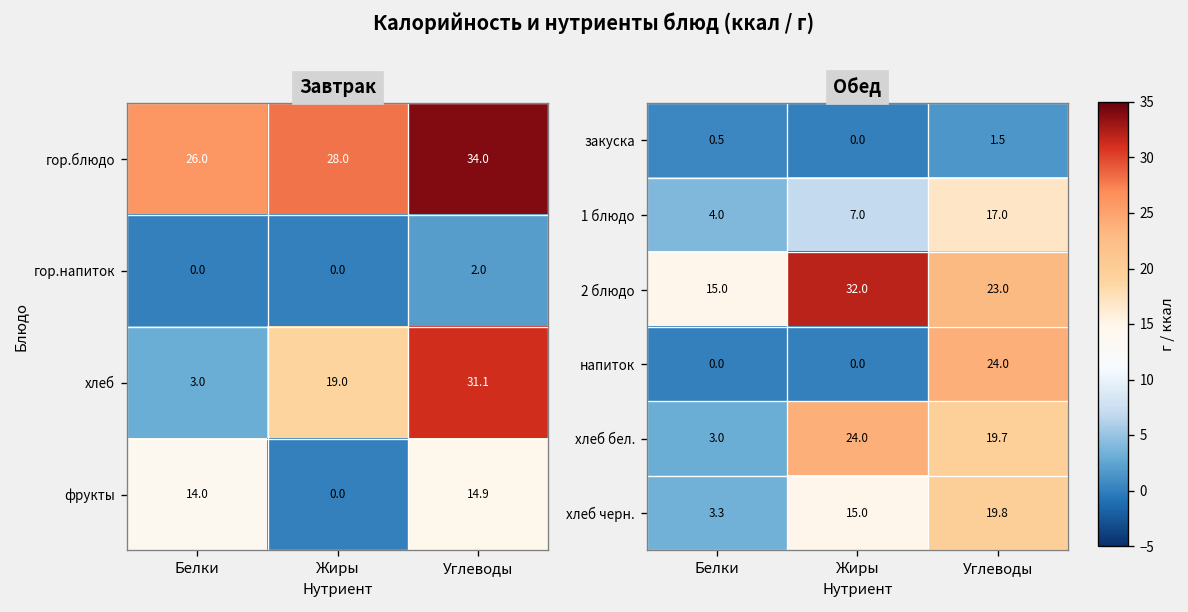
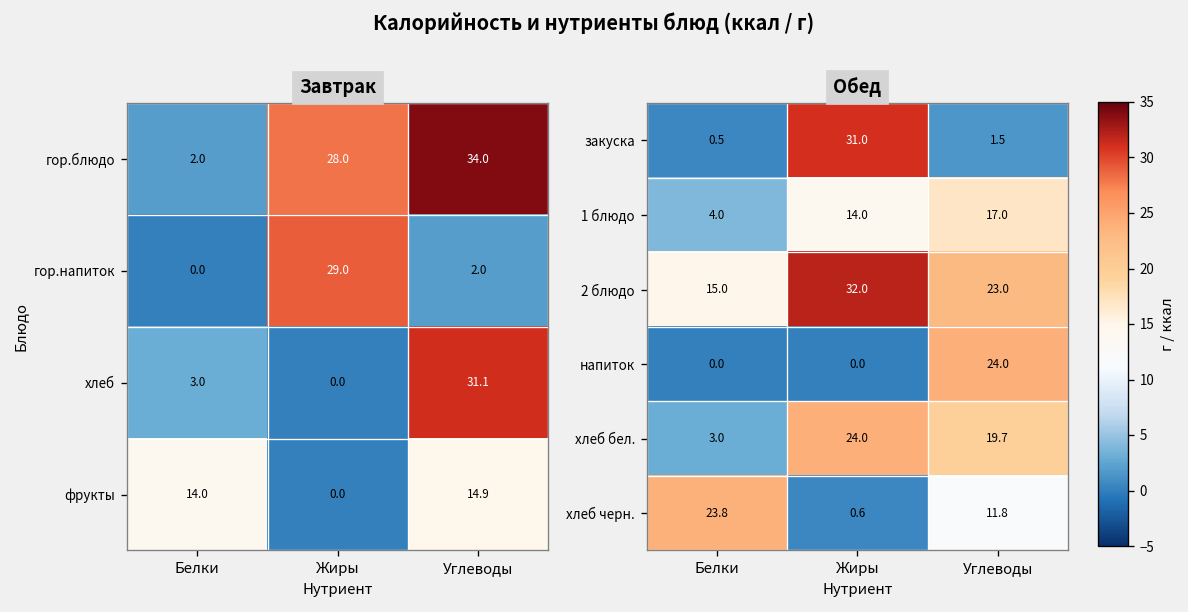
Завтрак, гор.блюдо, Белки: 26.0 -> 2.0
Завтрак, гор.напиток, Жиры: 0.0 -> 29.0
Завтрак, хлеб, Жиры: 19.0 -> 0.0
Обед, закуска, Жиры: 0.0 -> 31.0
Обед, 1 блюдо, Жиры: 7.0 -> 14.0
Обед, хлеб черн., Белки: 3.3 -> 23.8
Обед, хлеб черн., Жиры: 15.0 -> 0.6
Обед, хлеб черн., Углеводы: 19.8 -> 11.8
